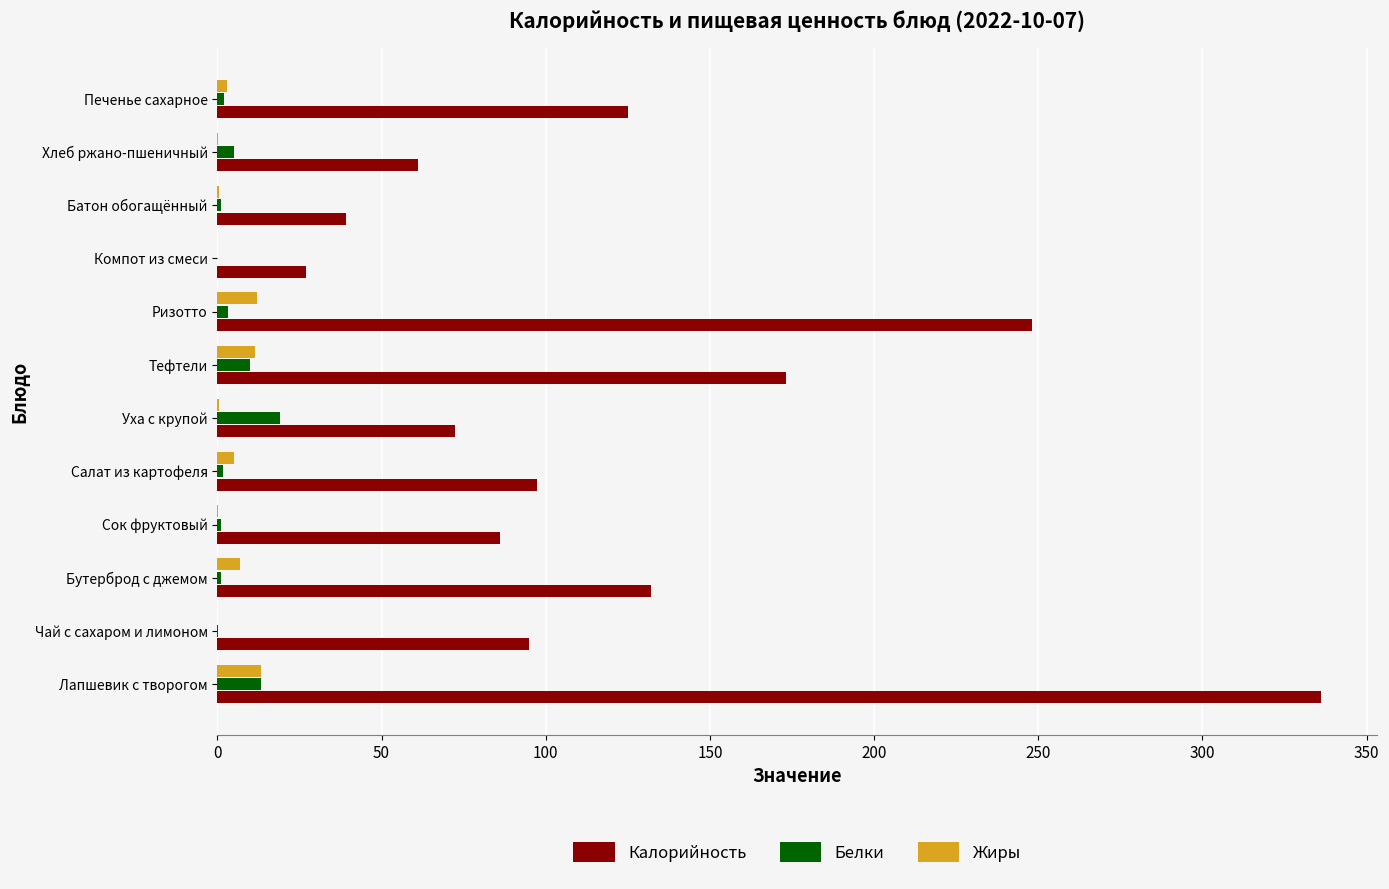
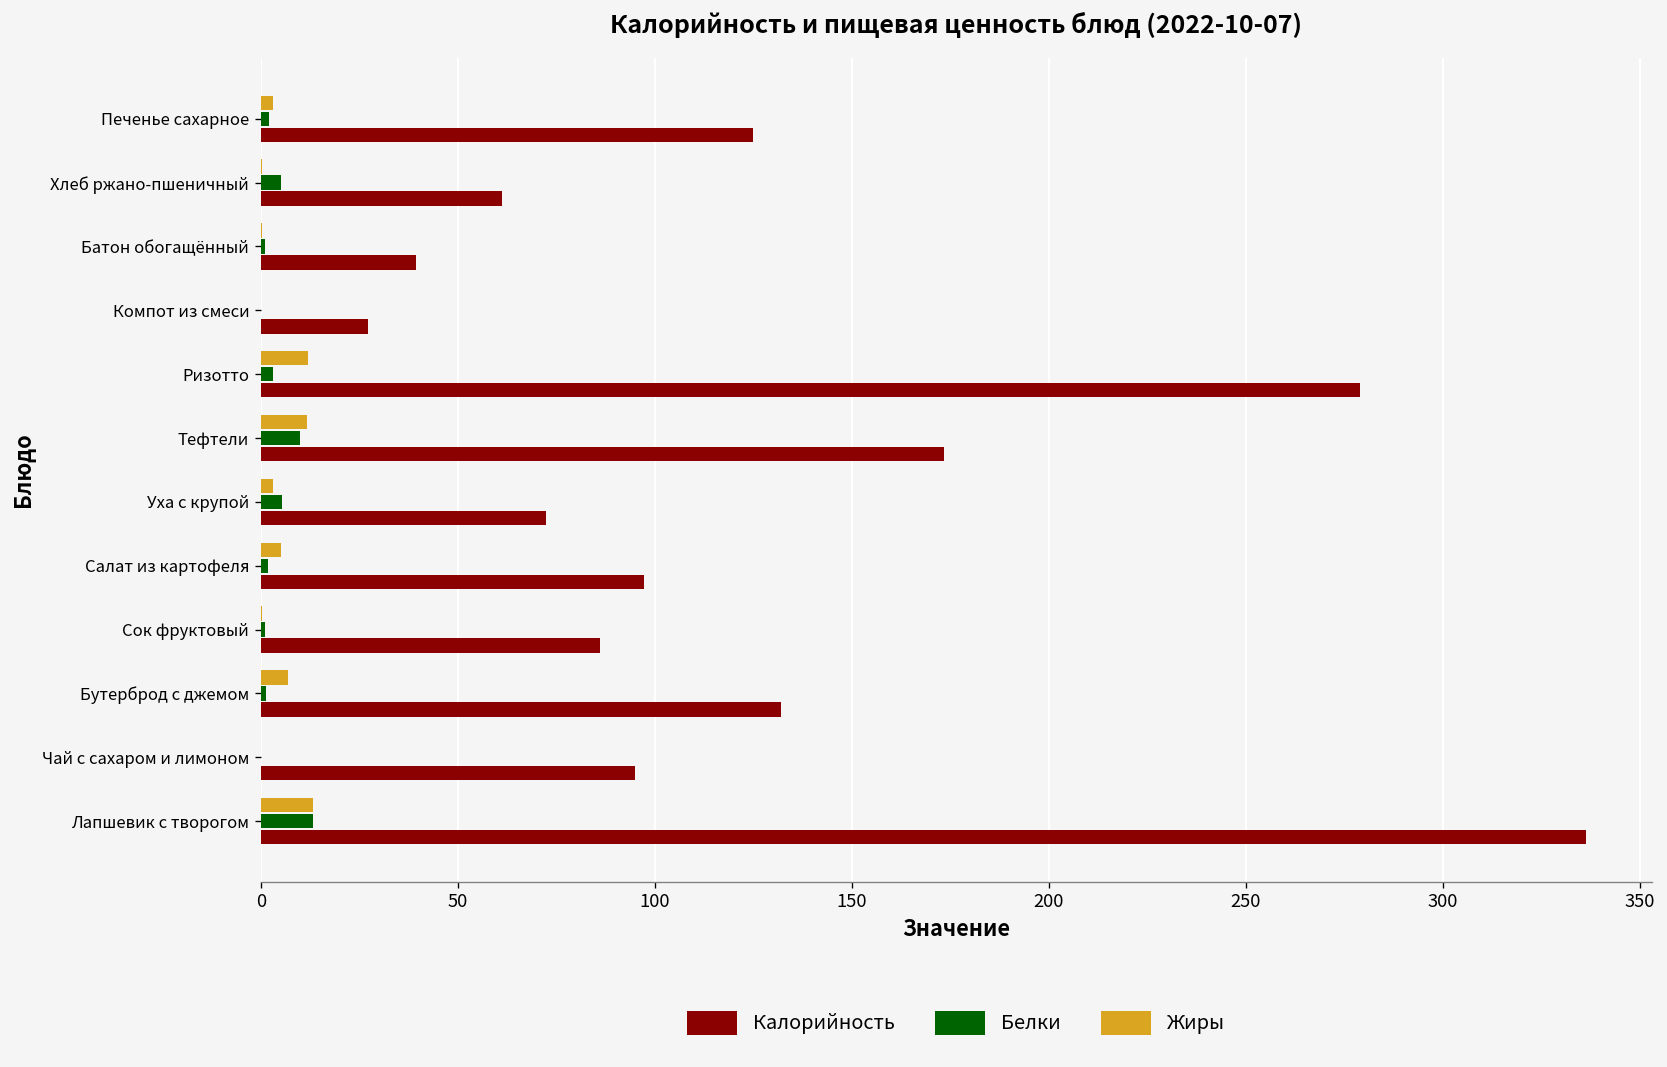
Калорийность, Ризотто: 248 -> 279
Жиры, Уха с крупой: 0 -> 3
Белки, Уха с крупой: 19 -> 5
